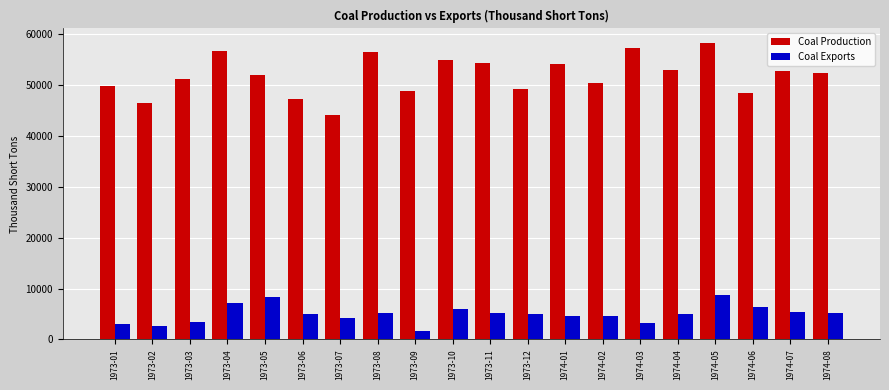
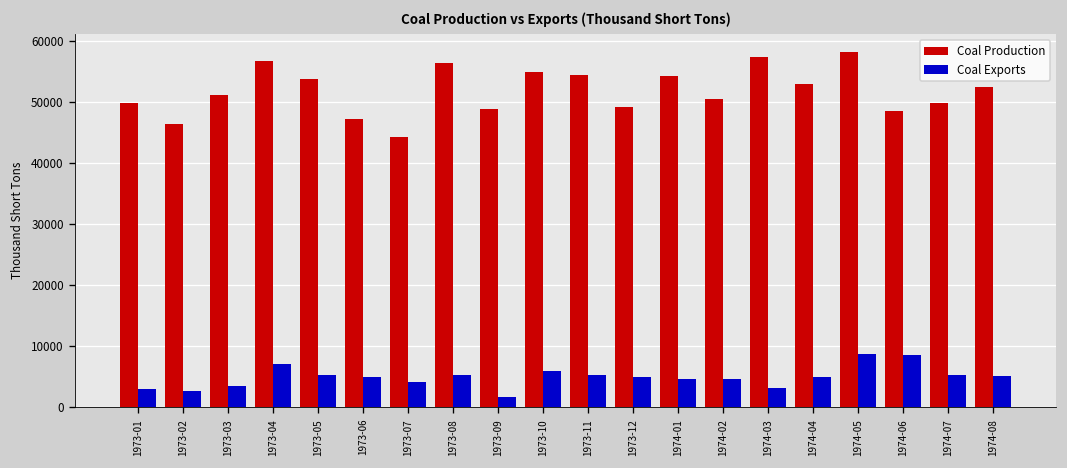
Coal Production, 1973-05: 52000 -> 54000
Coal Exports, 1973-05: 8000 -> 5000
Coal Exports, 1974-06: 6000 -> 9000
Coal Production, 1974-07: 53000 -> 50000
